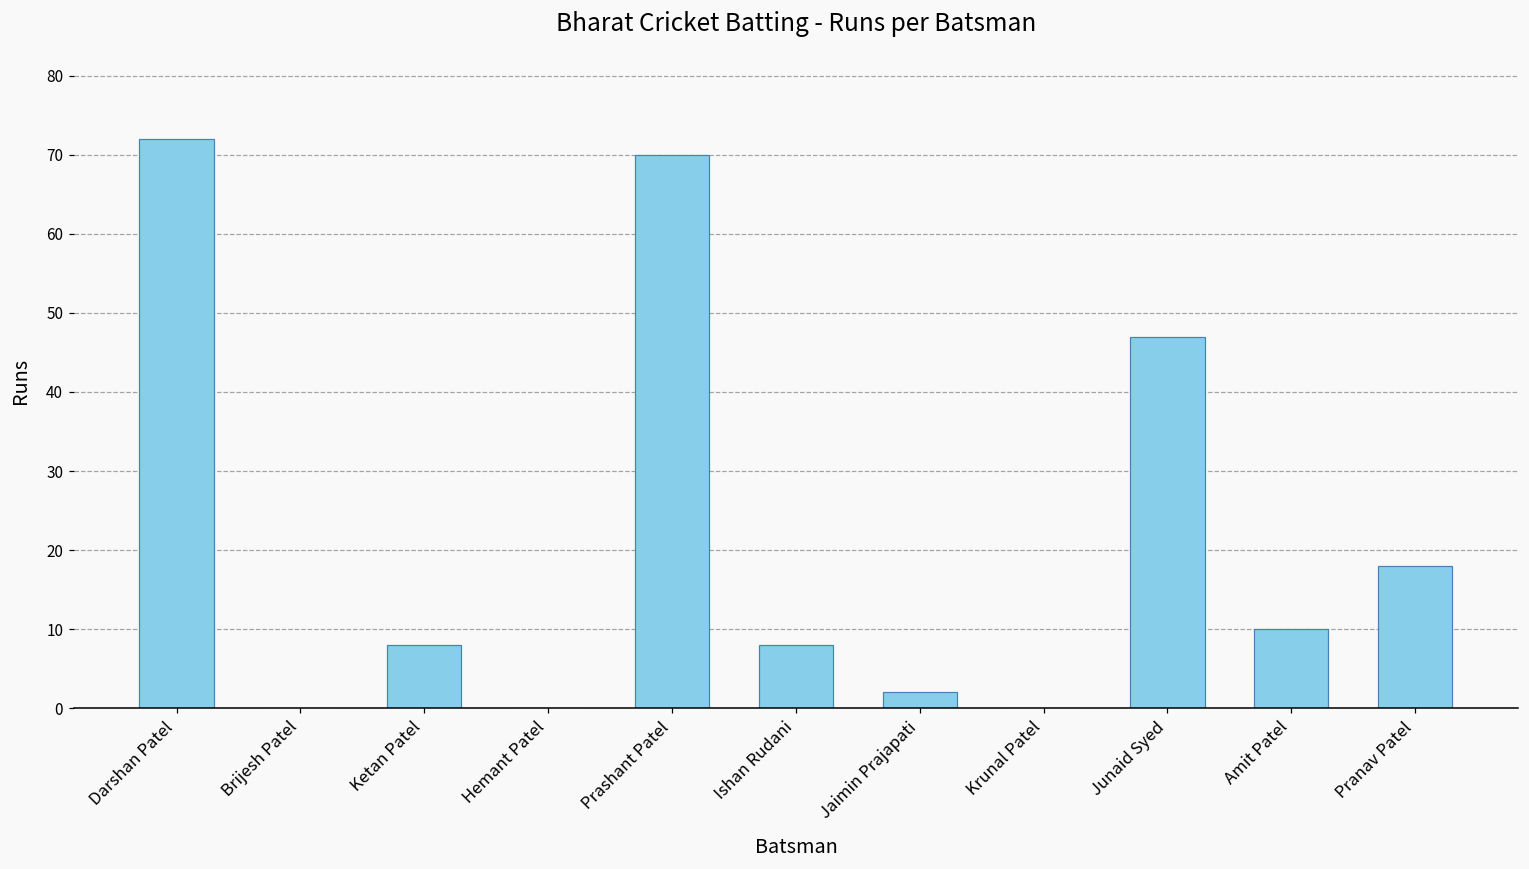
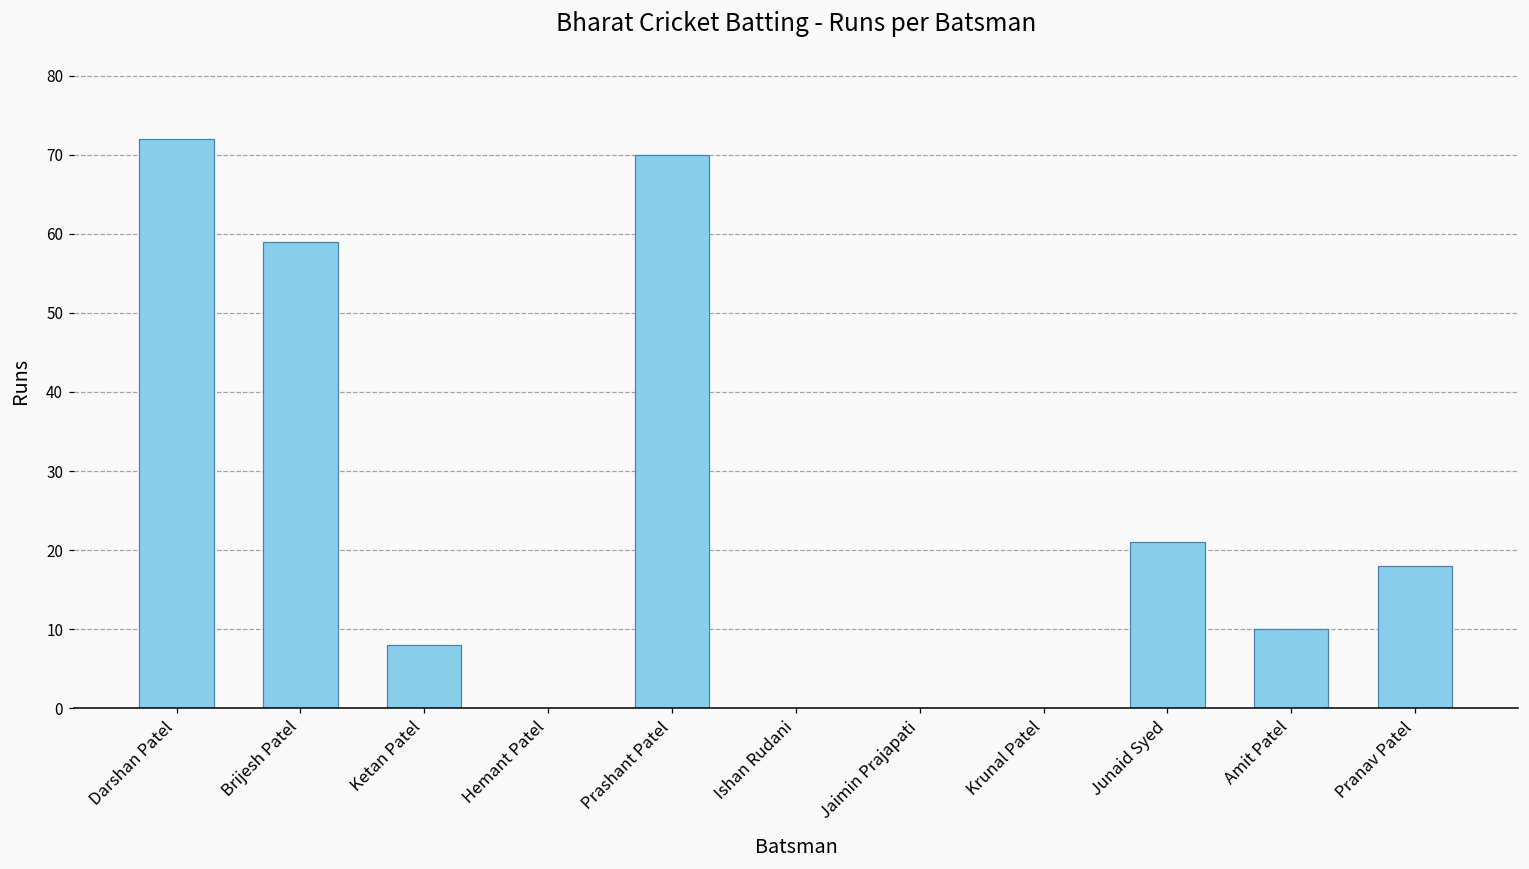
Brijesh Patel: 0 -> 59
Ishan Rudani: 8 -> 0
Jaimin Prajapati: 2 -> 0
Junaid Syed: 47 -> 21
